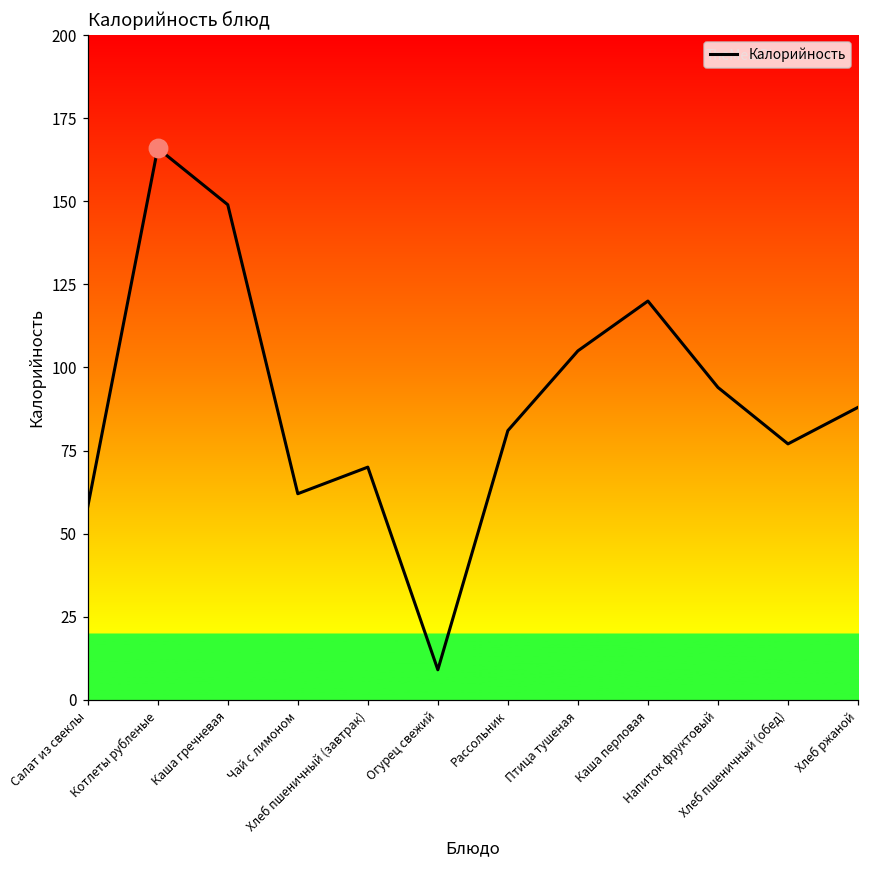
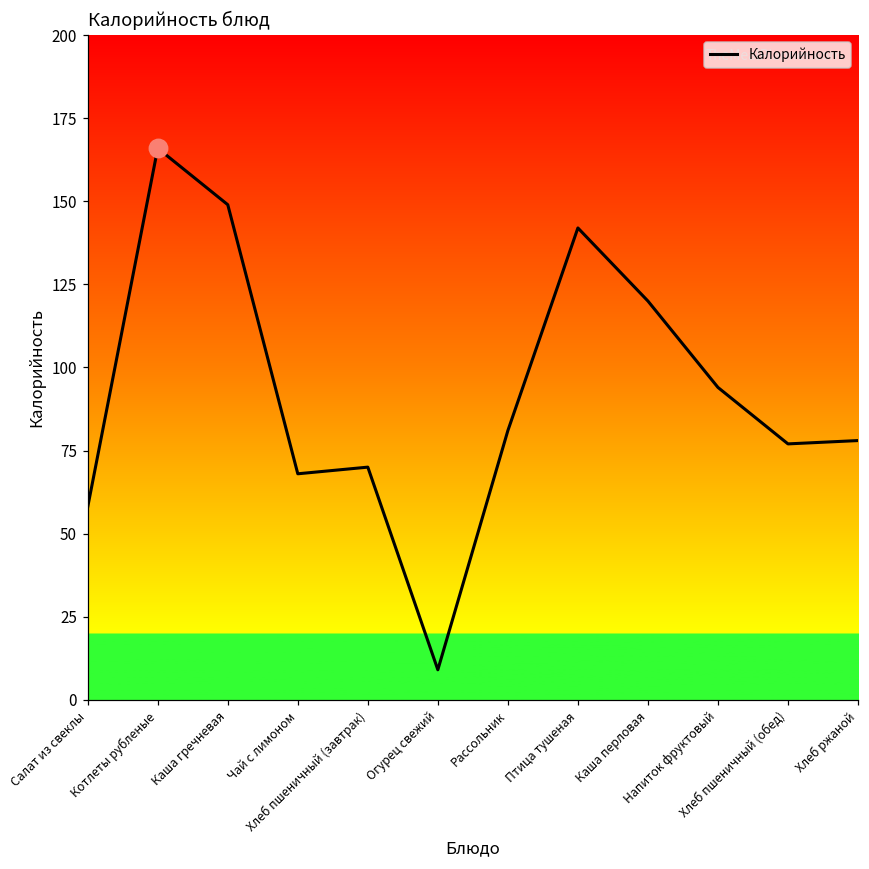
Калорийность, Чай с лимоном: 62 -> 68
Калорийность, Птица тушеная: 105 -> 142
Калорийность, Хлеб ржаной: 88 -> 78
